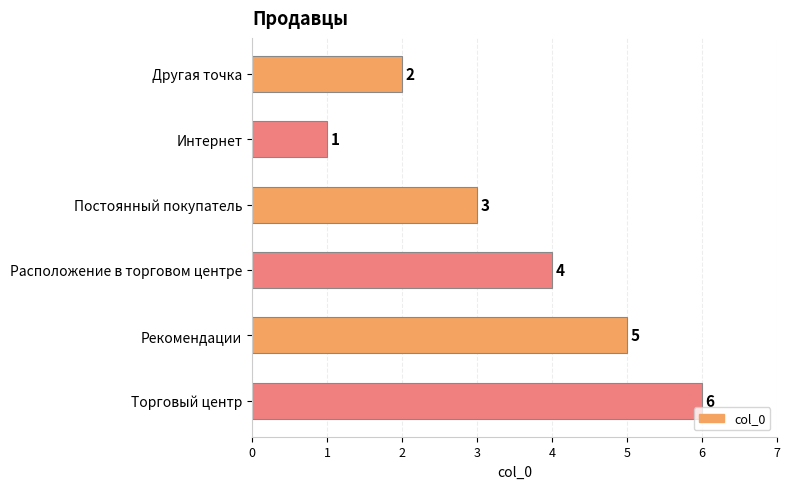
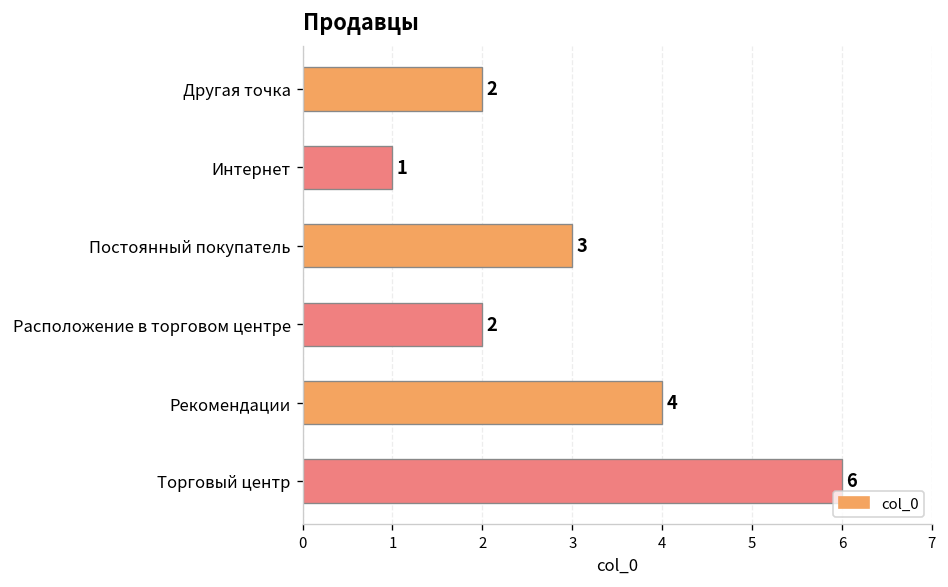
Расположение в торговом центре: 4 -> 2
Рекомендации: 5 -> 4
